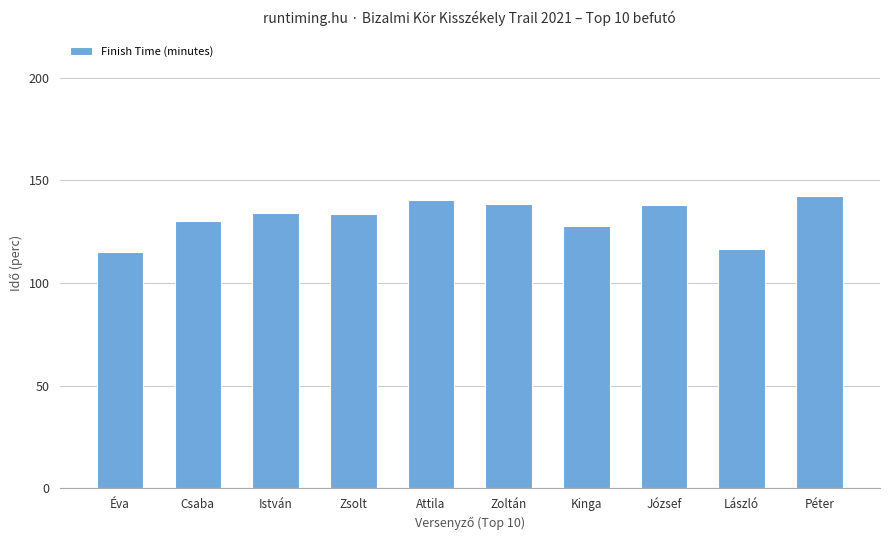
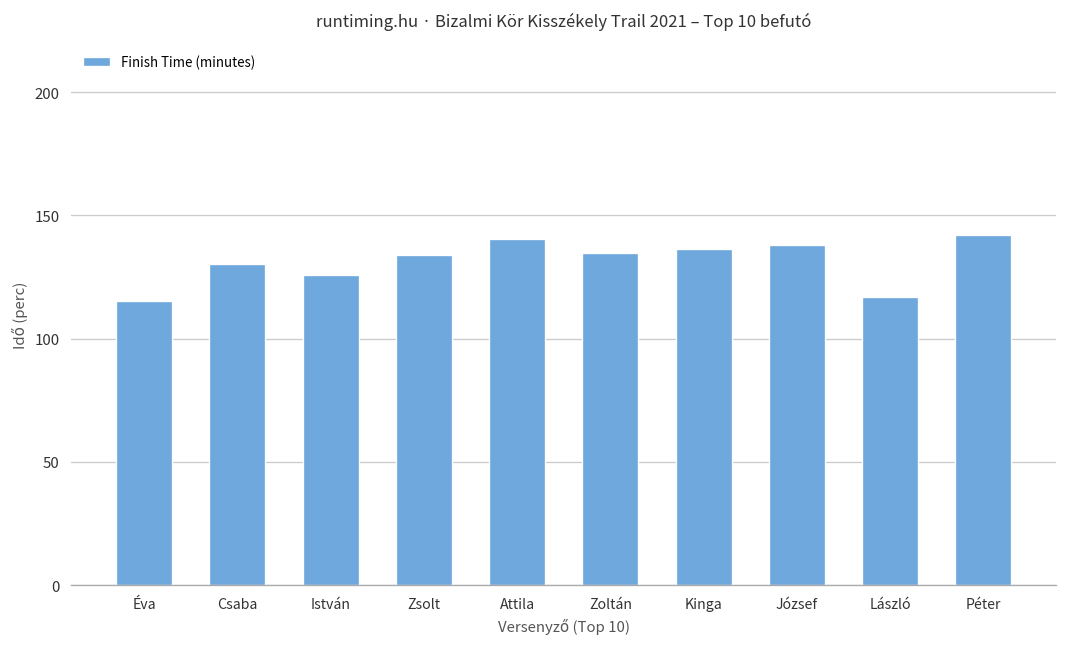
István: 134 -> 126
Zoltán: 139 -> 135
Kinga: 128 -> 136
